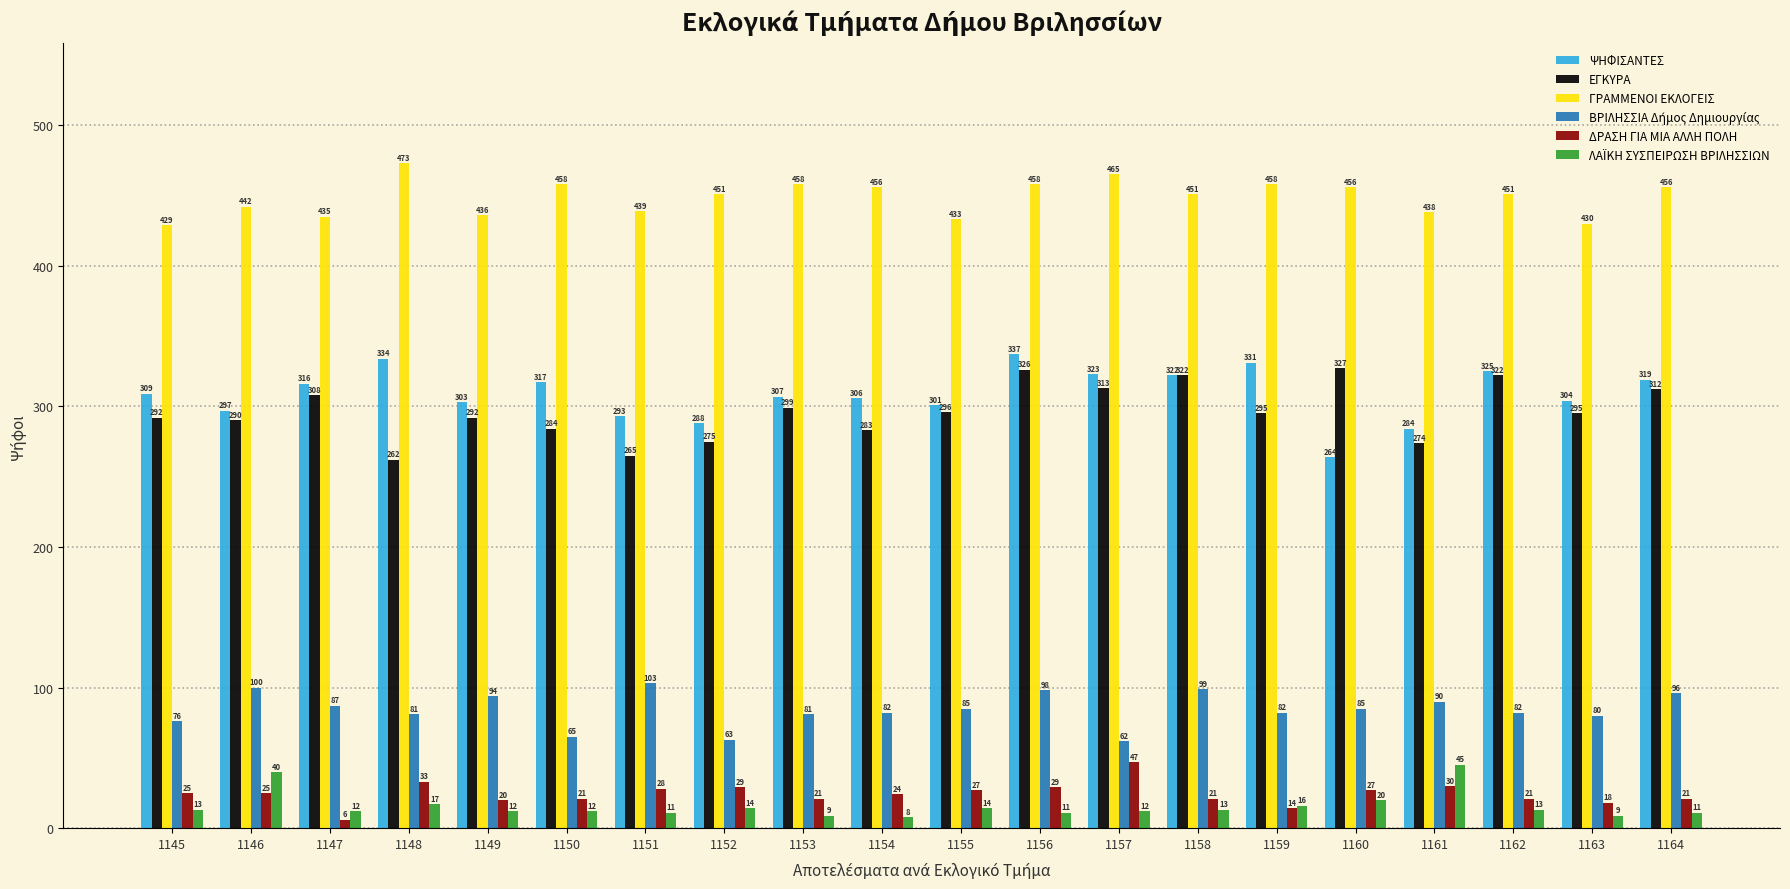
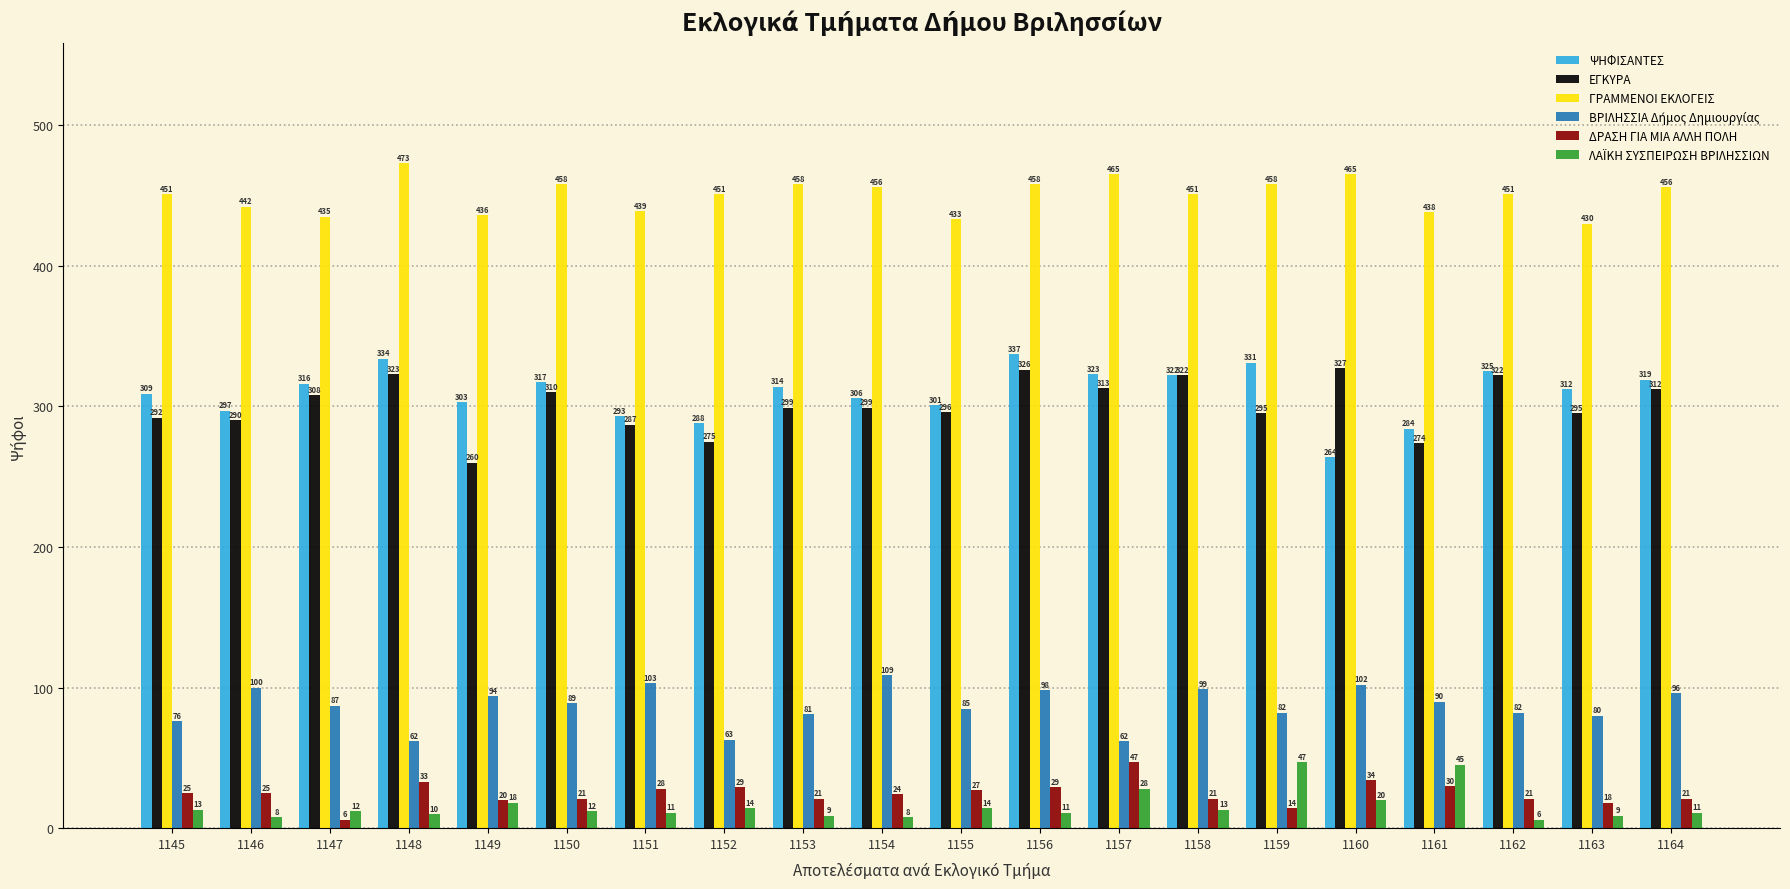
ΓΡΑΜΜΕΝΟΙ ΕΚΛΟΓΕΙΣ, 1145: 429 -> 451
ΛΑΪΚΗ ΣΥΣΠΕΙΡΩΣΗ ΒΡΙΛΗΣΣΙΩΝ, 1146: 40 -> 8
ΕΓΚΥΡΑ, 1148: 262 -> 323
ΒΡΙΛΗΣΣΙΑ Δήμος Δημιουργίας, 1148: 81 -> 62
ΛΑΪΚΗ ΣΥΣΠΕΙΡΩΣΗ ΒΡΙΛΗΣΣΙΩΝ, 1148: 17 -> 10
ΕΓΚΥΡΑ, 1149: 292 -> 260
ΛΑΪΚΗ ΣΥΣΠΕΙΡΩΣΗ ΒΡΙΛΗΣΣΙΩΝ, 1149: 12 -> 18
ΕΓΚΥΡΑ, 1150: 284 -> 310
ΒΡΙΛΗΣΣΙΑ Δήμος Δημιουργίας, 1150: 65 -> 89
ΕΓΚΥΡΑ, 1151: 265 -> 287
ΨΗΦΙΣΑΝΤΕΣ, 1153: 307 -> 314
ΕΓΚΥΡΑ, 1154: 283 -> 299
ΒΡΙΛΗΣΣΙΑ Δήμος Δημιουργίας, 1154: 82 -> 109
ΛΑΪΚΗ ΣΥΣΠΕΙΡΩΣΗ ΒΡΙΛΗΣΣΙΩΝ, 1157: 12 -> 28
ΛΑΪΚΗ ΣΥΣΠΕΙΡΩΣΗ ΒΡΙΛΗΣΣΙΩΝ, 1159: 16 -> 47
ΓΡΑΜΜΕΝΟΙ ΕΚΛΟΓΕΙΣ, 1160: 456 -> 465
ΒΡΙΛΗΣΣΙΑ Δήμος Δημιουργίας, 1160: 85 -> 102
ΔΡΑΣΗ ΓΙΑ ΜΙΑ ΑΛΛΗ ΠΟΛΗ, 1160: 27 -> 34
ΛΑΪΚΗ ΣΥΣΠΕΙΡΩΣΗ ΒΡΙΛΗΣΣΙΩΝ, 1162: 13 -> 6
ΨΗΦΙΣΑΝΤΕΣ, 1163: 304 -> 312
